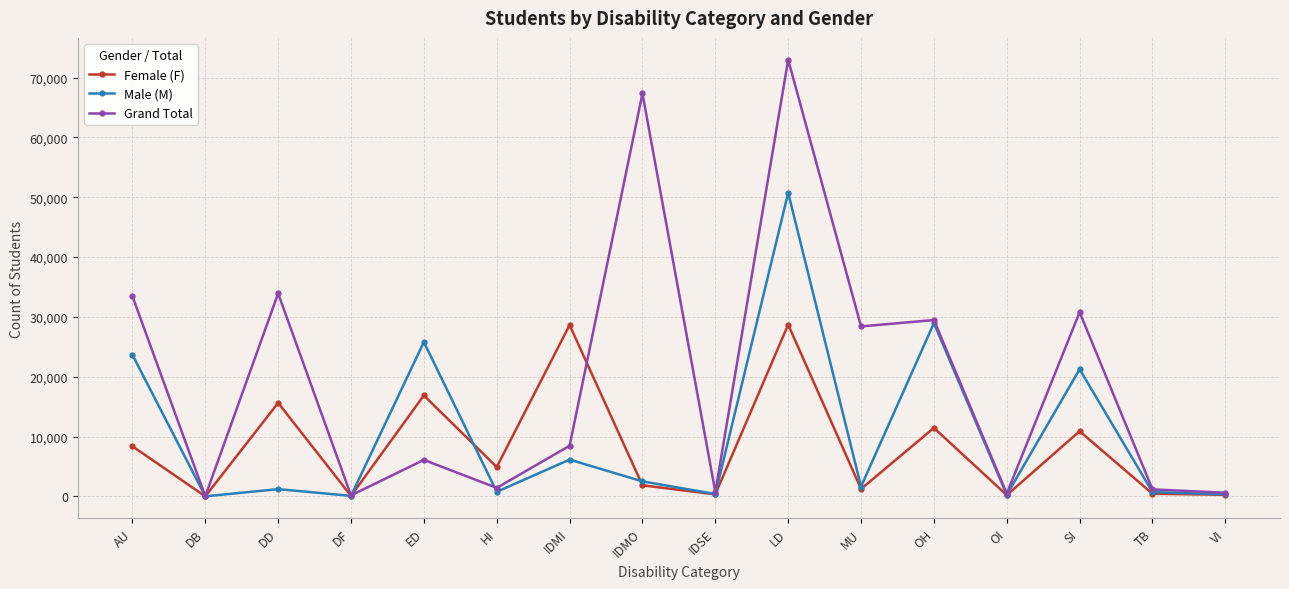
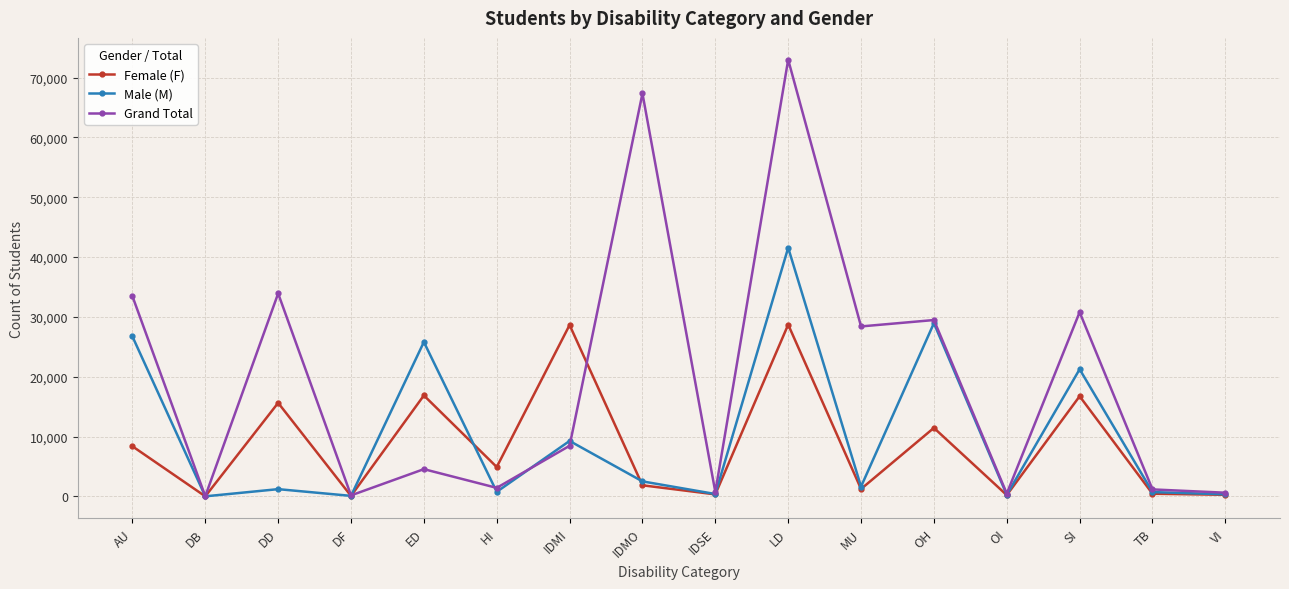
Male (M), AU: 24,000 -> 27,000
Grand Total, ED: 6,000 -> 5,000
Male (M), IDMI: 6,000 -> 9,000
Male (M), LD: 51,000 -> 42,000
Female (F), SI: 11,000 -> 17,000
